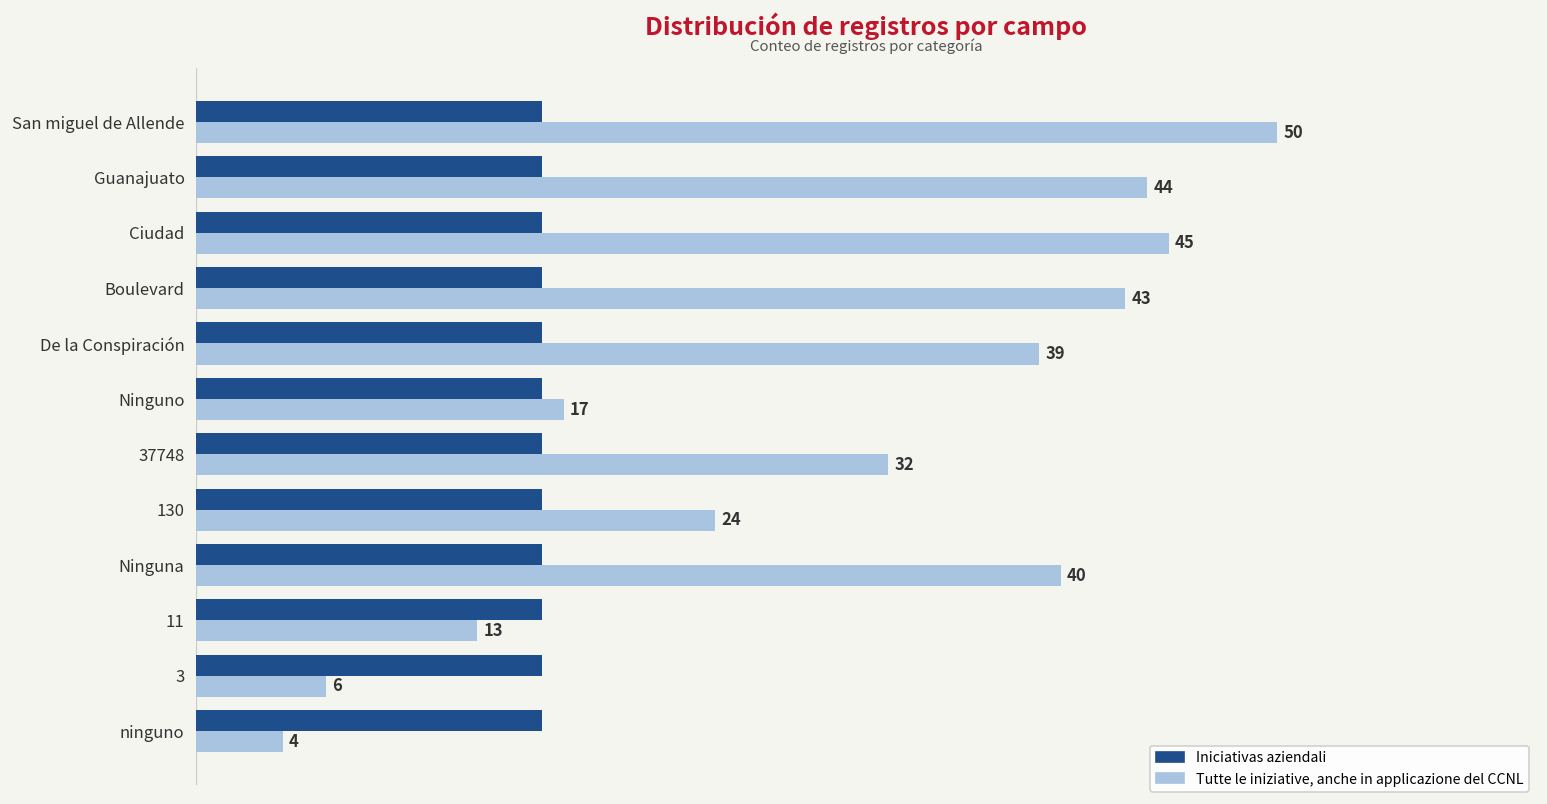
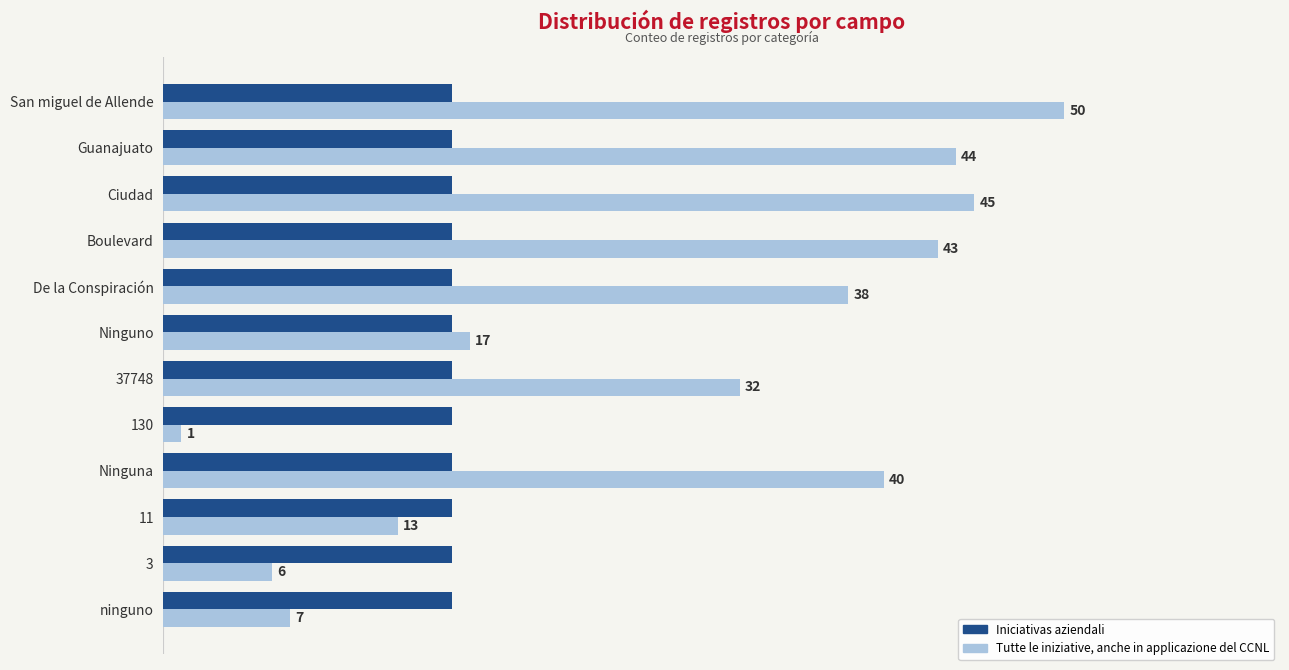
Tutte le iniziative, anche in applicazione del CCNL, De la Conspiración: 39 -> 38
Tutte le iniziative, anche in applicazione del CCNL, 130: 24 -> 1
Tutte le iniziative, anche in applicazione del CCNL, ninguno: 4 -> 7
